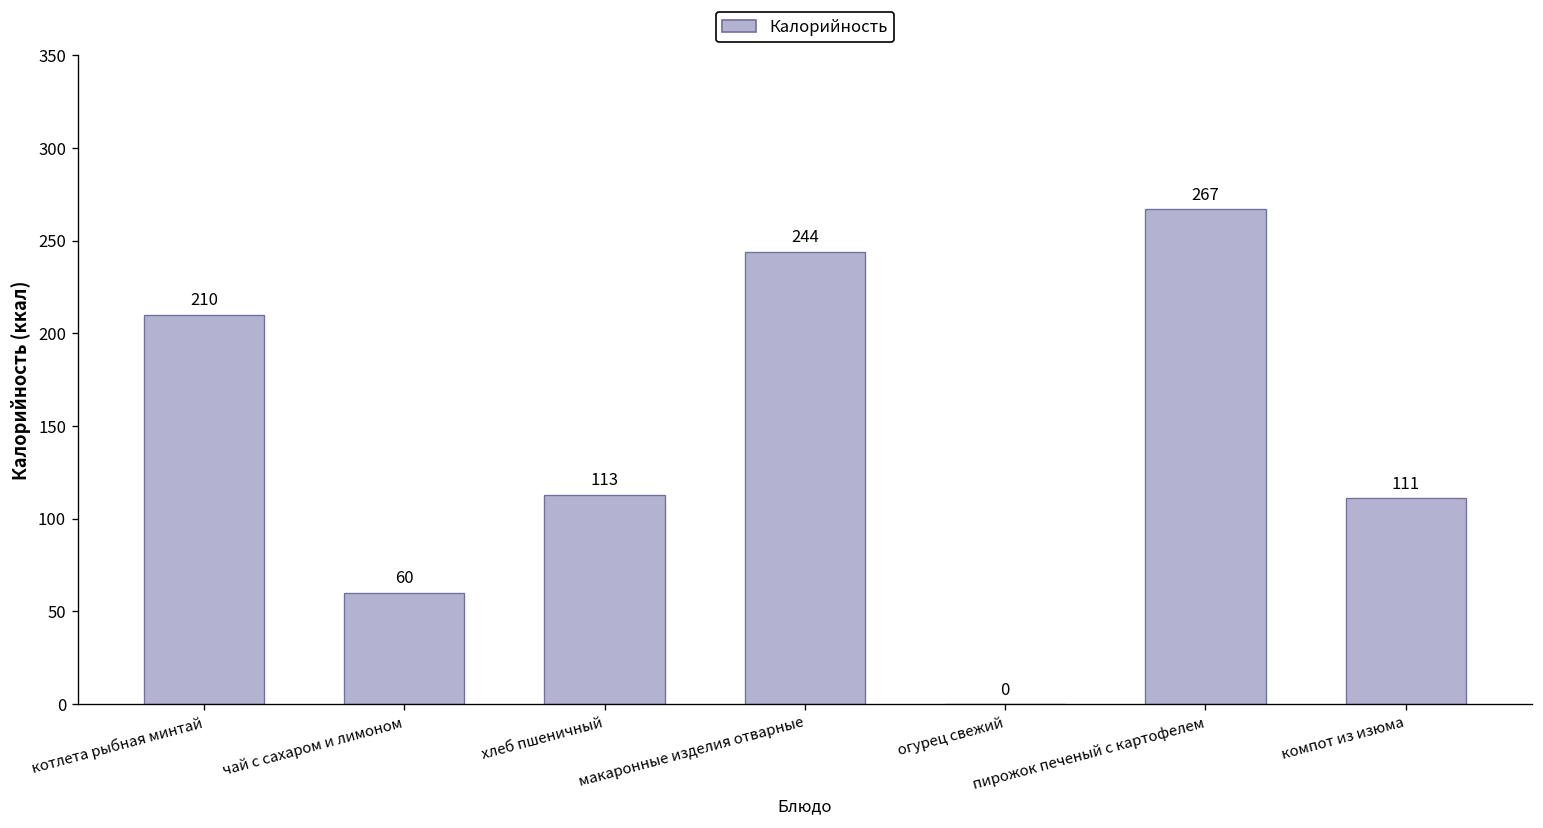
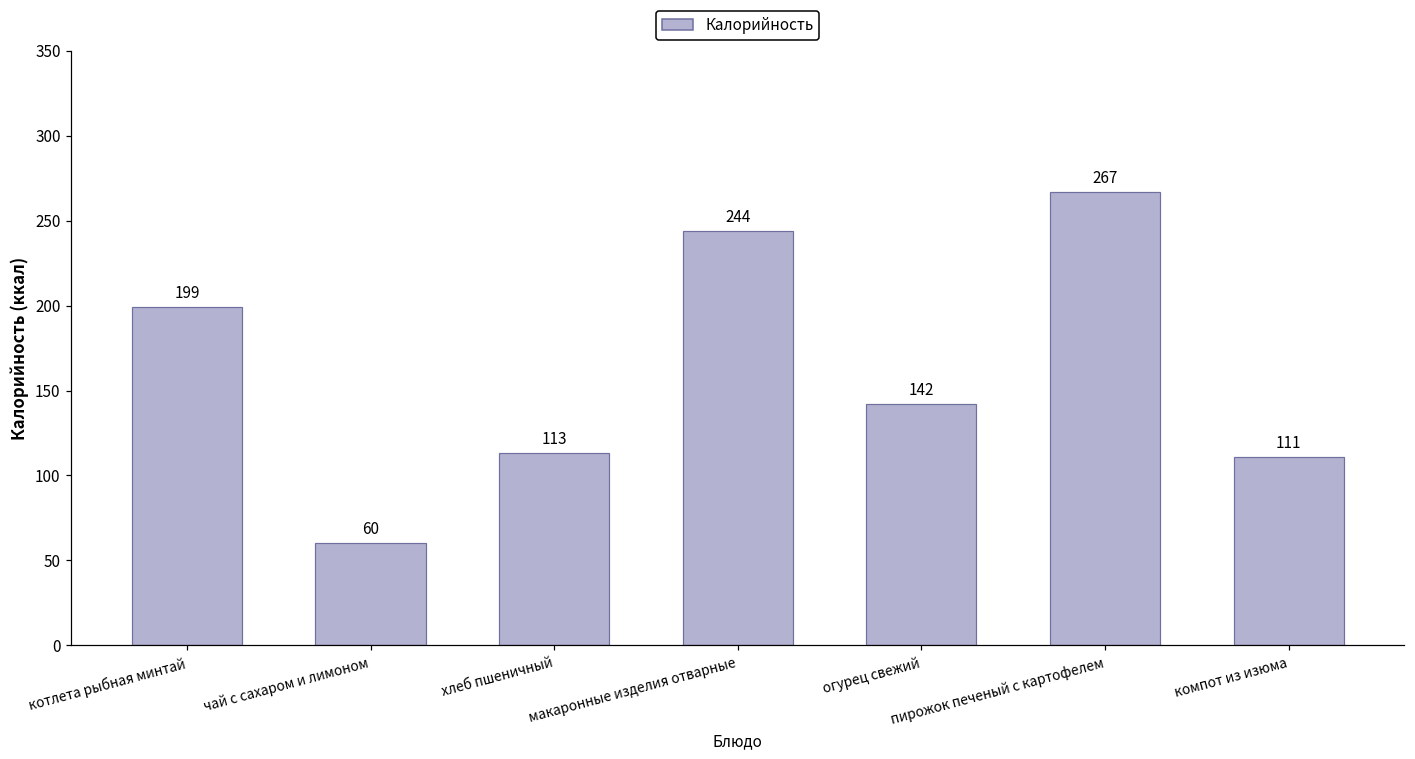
котлета рыбная минтай: 210 -> 199
огурец свежий: 0 -> 142
